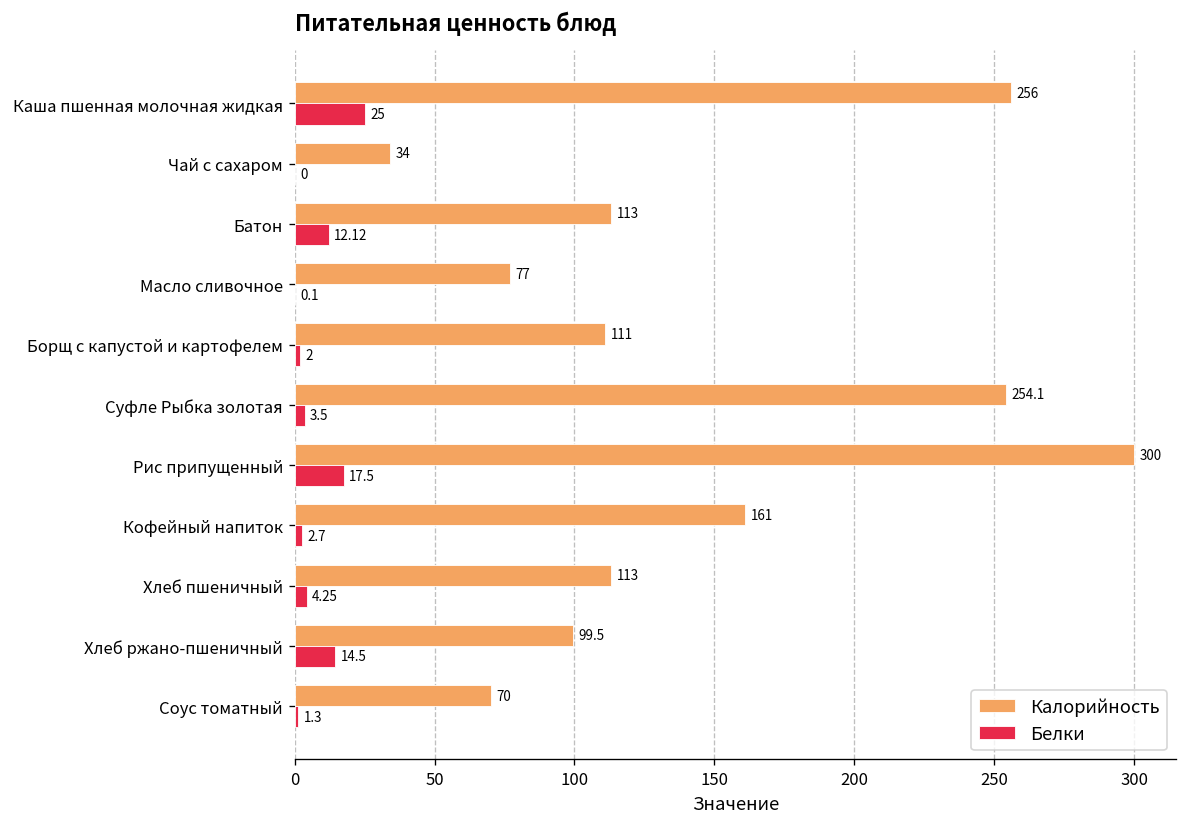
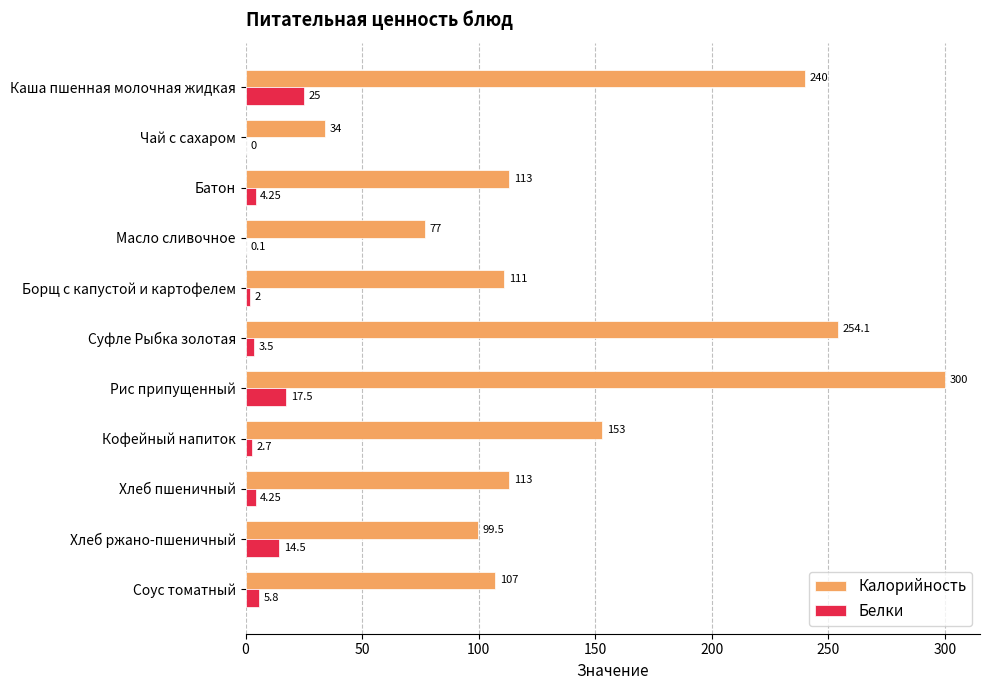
Калорийность, Каша пшенная молочная жидкая: 256 -> 240
Белки, Батон: 12.12 -> 4.25
Калорийность, Кофейный напиток: 161 -> 153
Калорийность, Соус томатный: 70 -> 107
Белки, Соус томатный: 1.3 -> 5.8
